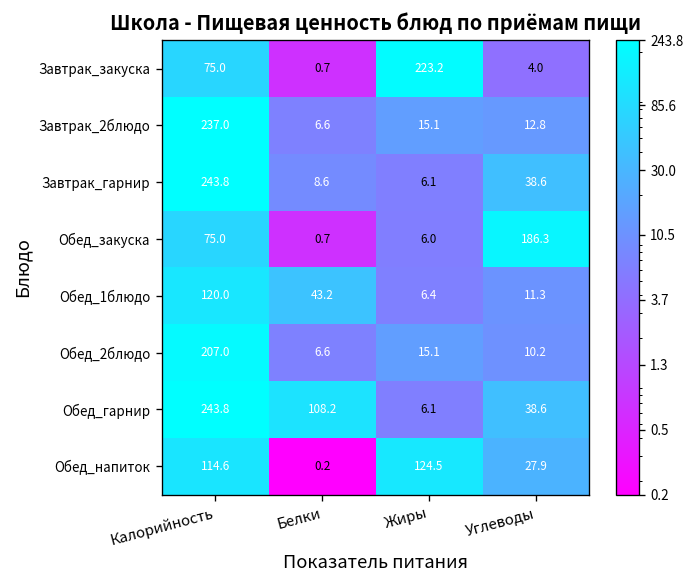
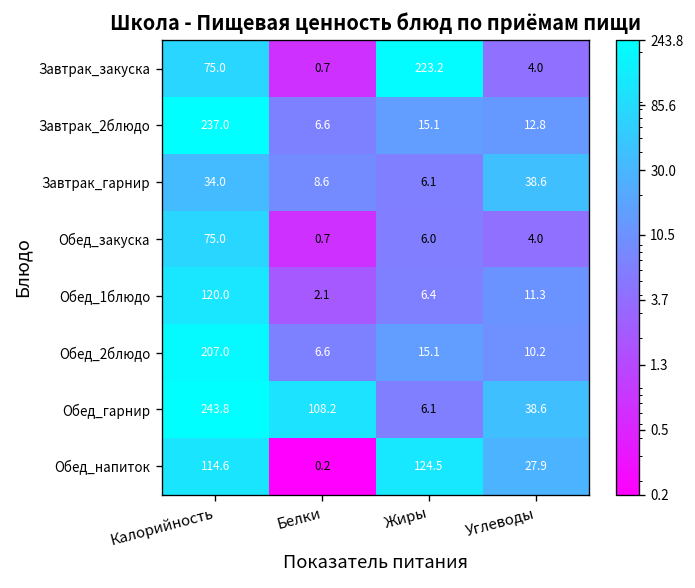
Завтрак_гарнир, Калорийность: 243.8 -> 34.0
Обед_закуска, Углеводы: 186.3 -> 4.0
Обед_1блюдо, Белки: 43.2 -> 2.1
